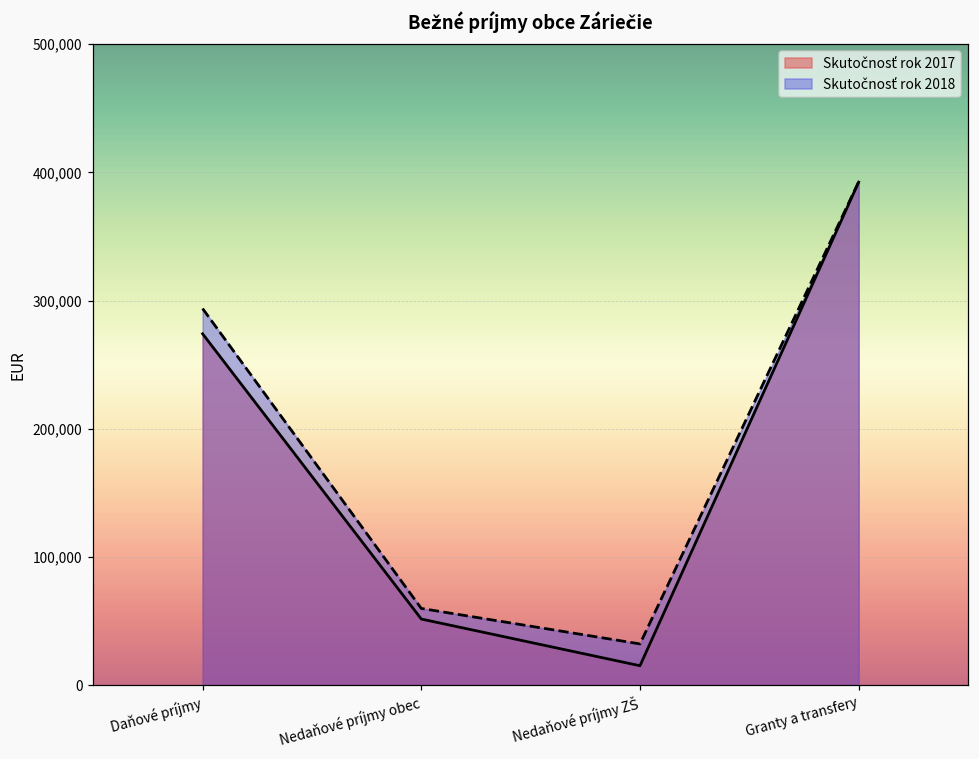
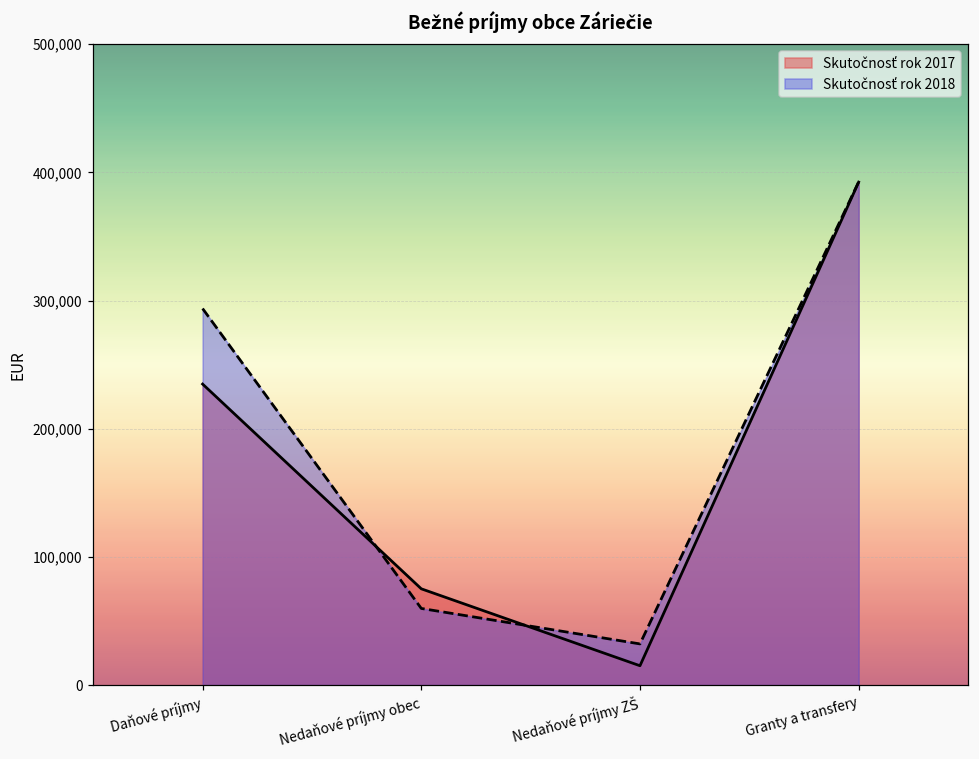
Skutočnosť rok 2017, Daňové príjmy: 274,000 -> 235,000
Skutočnosť rok 2017, Nedaňové príjmy obec: 52,000 -> 75,000
